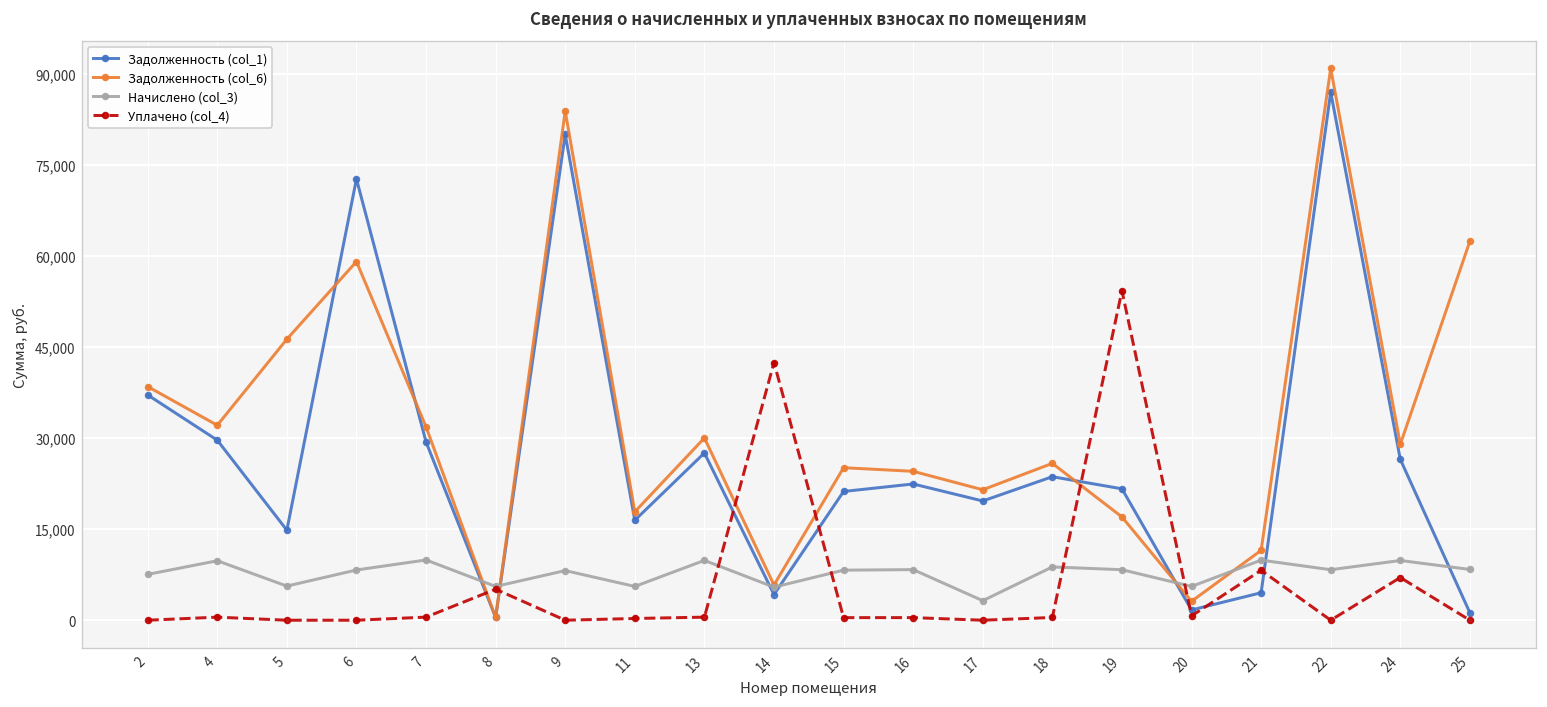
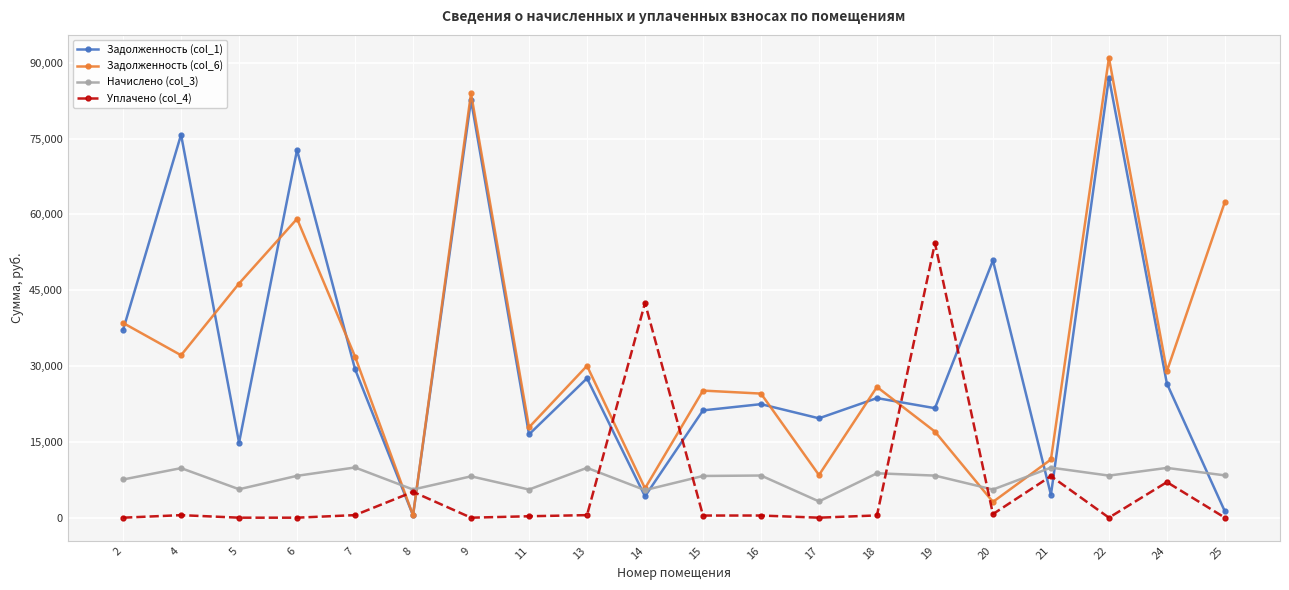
Задолженность (col_1), 4: 30,000 -> 76,000
Задолженность (col_1), 9: 80,000 -> 83,000
Задолженность (col_6), 17: 22,000 -> 8,000
Задолженность (col_1), 20: 2,000 -> 51,000
